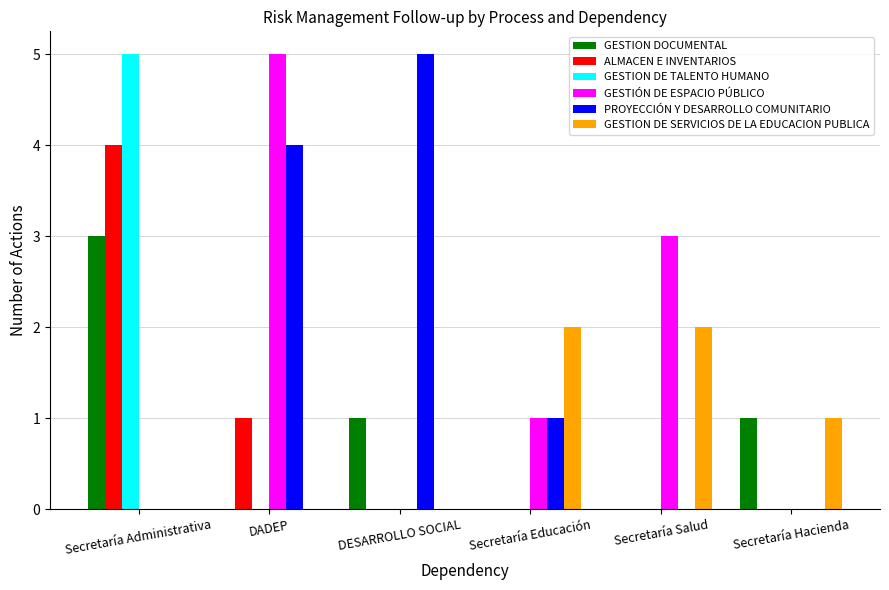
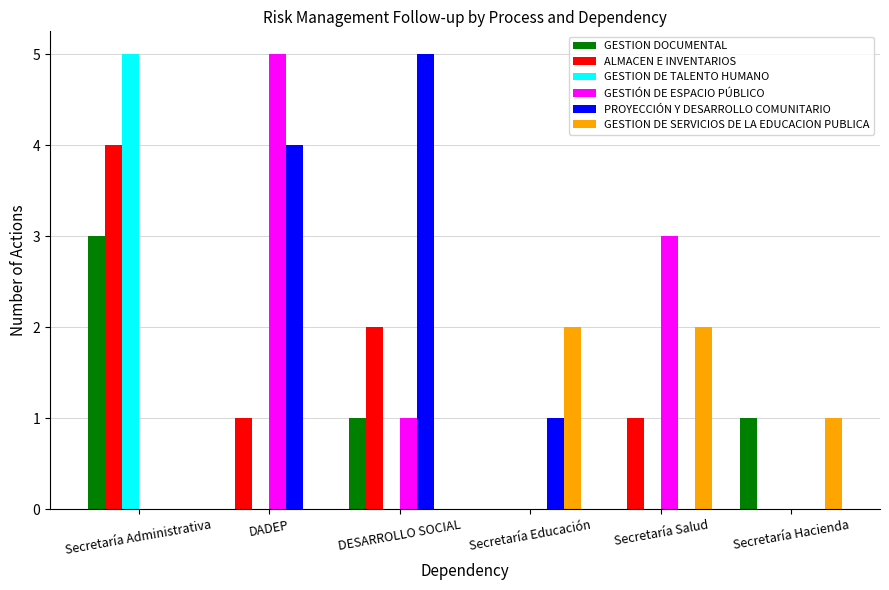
ALMACEN E INVENTARIOS, DESARROLLO SOCIAL: 0 -> 2
GESTIÓN DE ESPACIO PÚBLICO, DESARROLLO SOCIAL: 0 -> 1
GESTIÓN DE ESPACIO PÚBLICO, Secretaría Educación: 1 -> 0
ALMACEN E INVENTARIOS, Secretaría Salud: 0 -> 1
